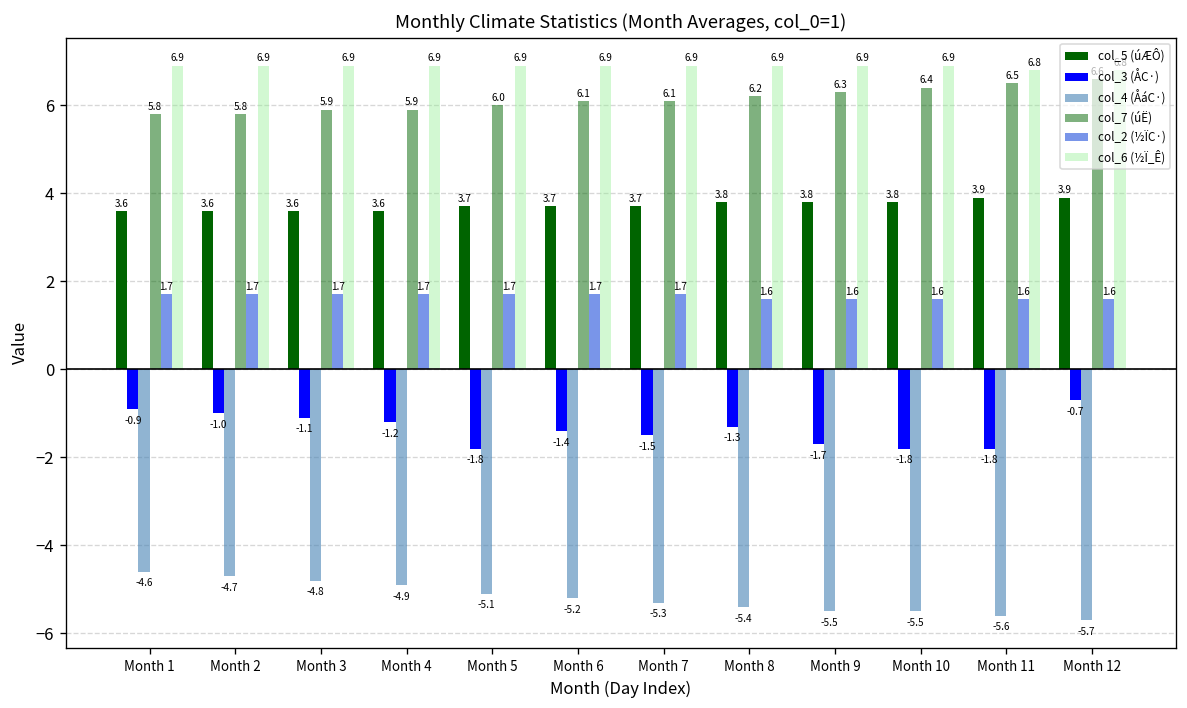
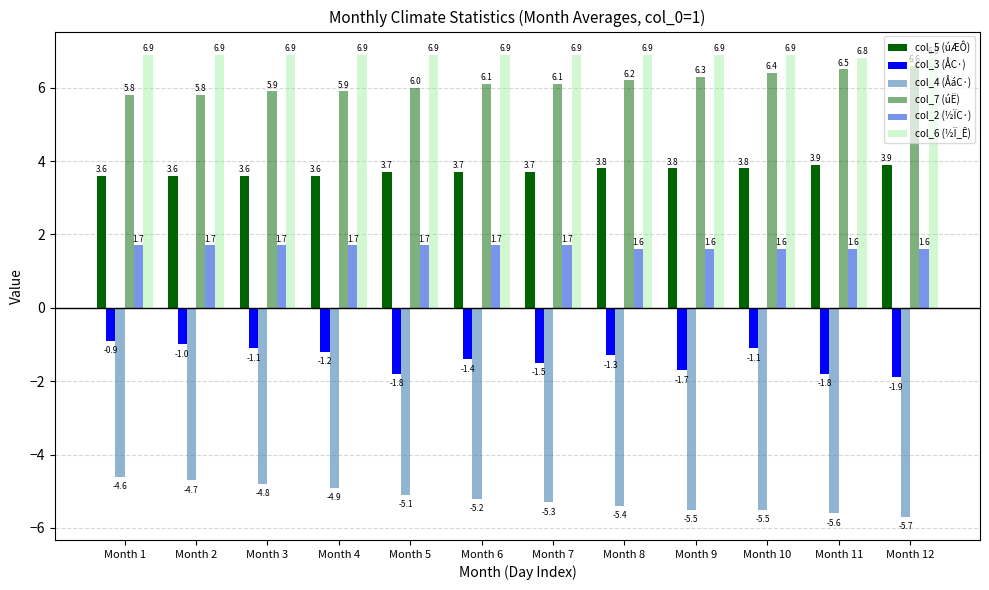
col_3 (ÅC·), Month 10: -1.8 -> -1.1
col_3 (ÅC·), Month 12: -0.7 -> -1.9
